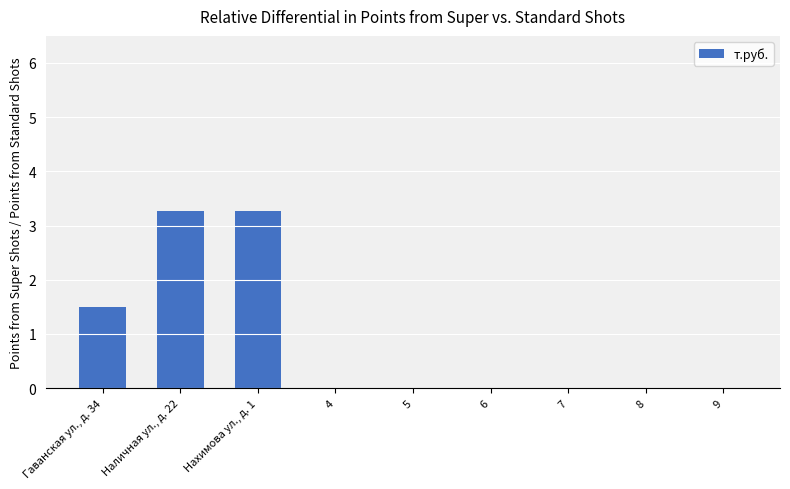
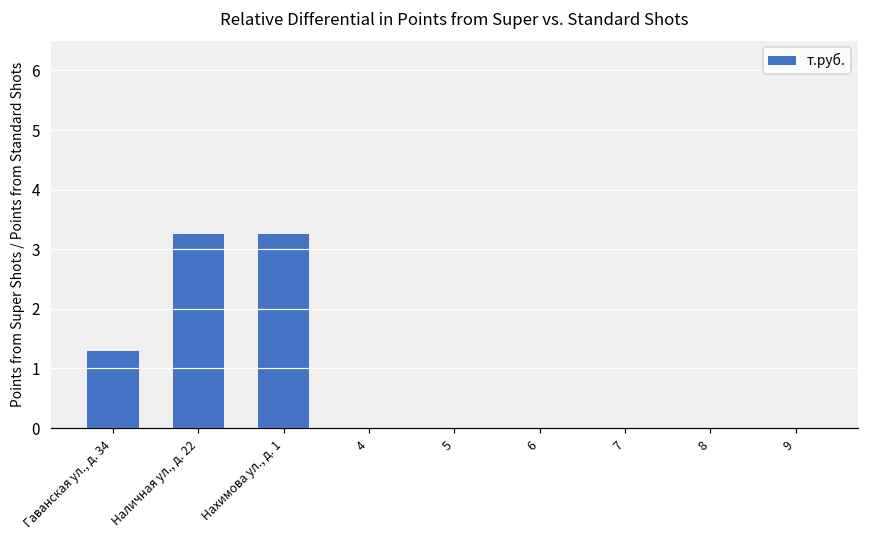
Гаванская ул., д. 34: 1.5 -> 1.3
